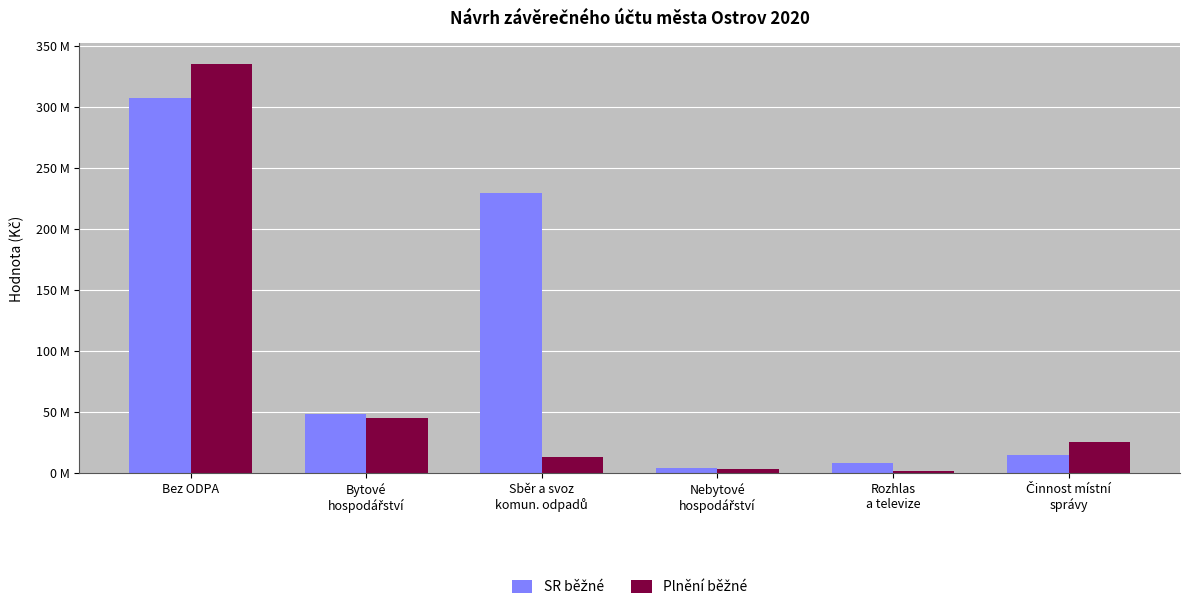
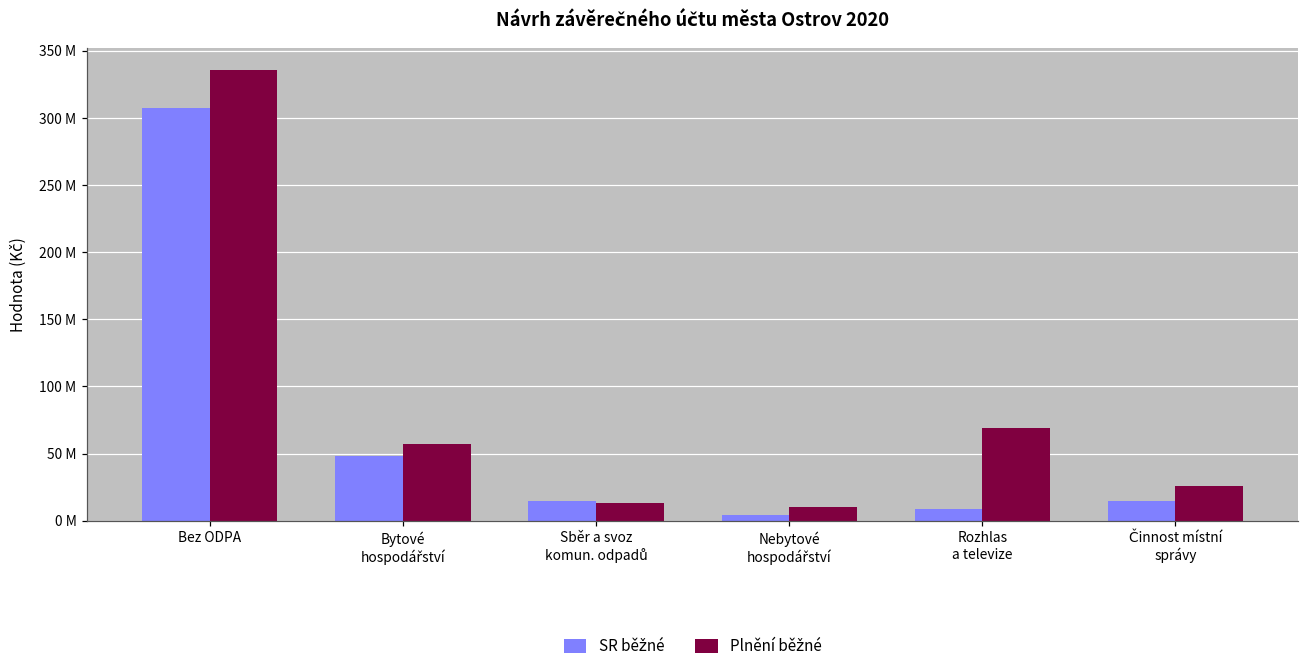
Plnění běžné, Bytové hospodářství: 45000000 -> 57000000
SR běžné, Sběr a svoz komun. odpadů: 229000000 -> 14000000
Plnění běžné, Nebytové hospodářství: 4000000 -> 10000000
Plnění běžné, Rozhlas a televize: 2000000 -> 69000000
